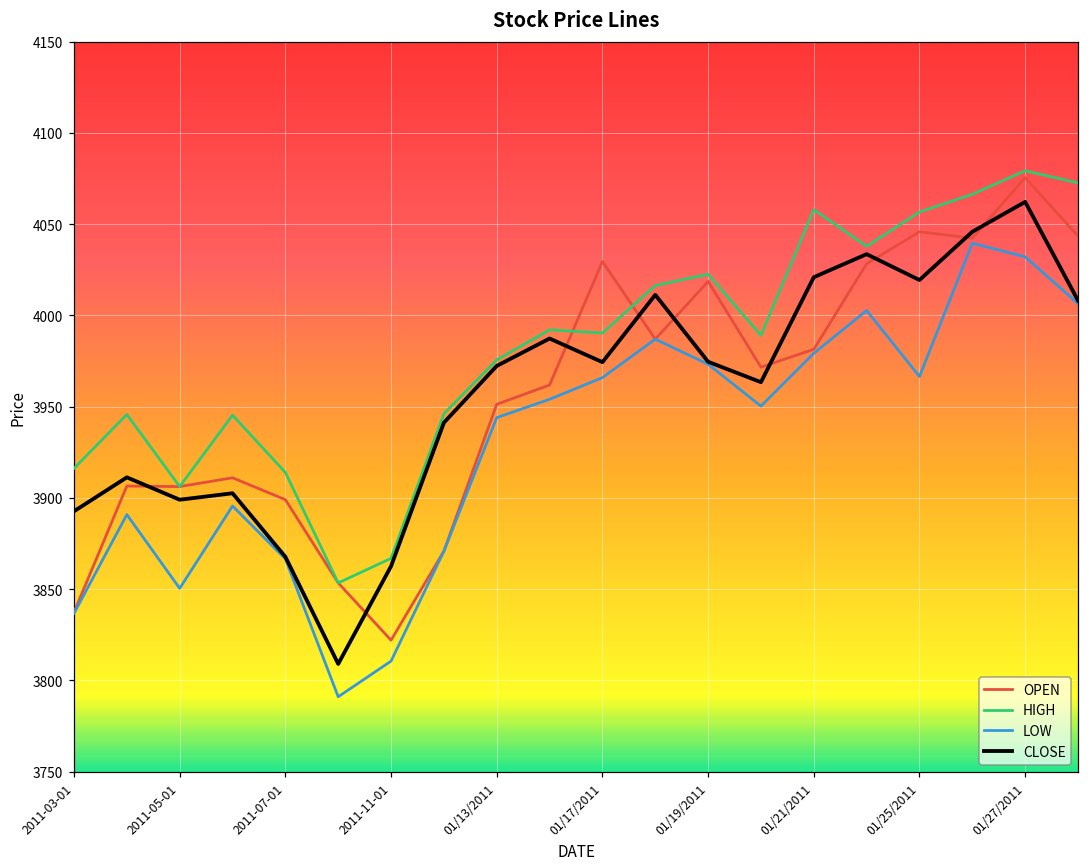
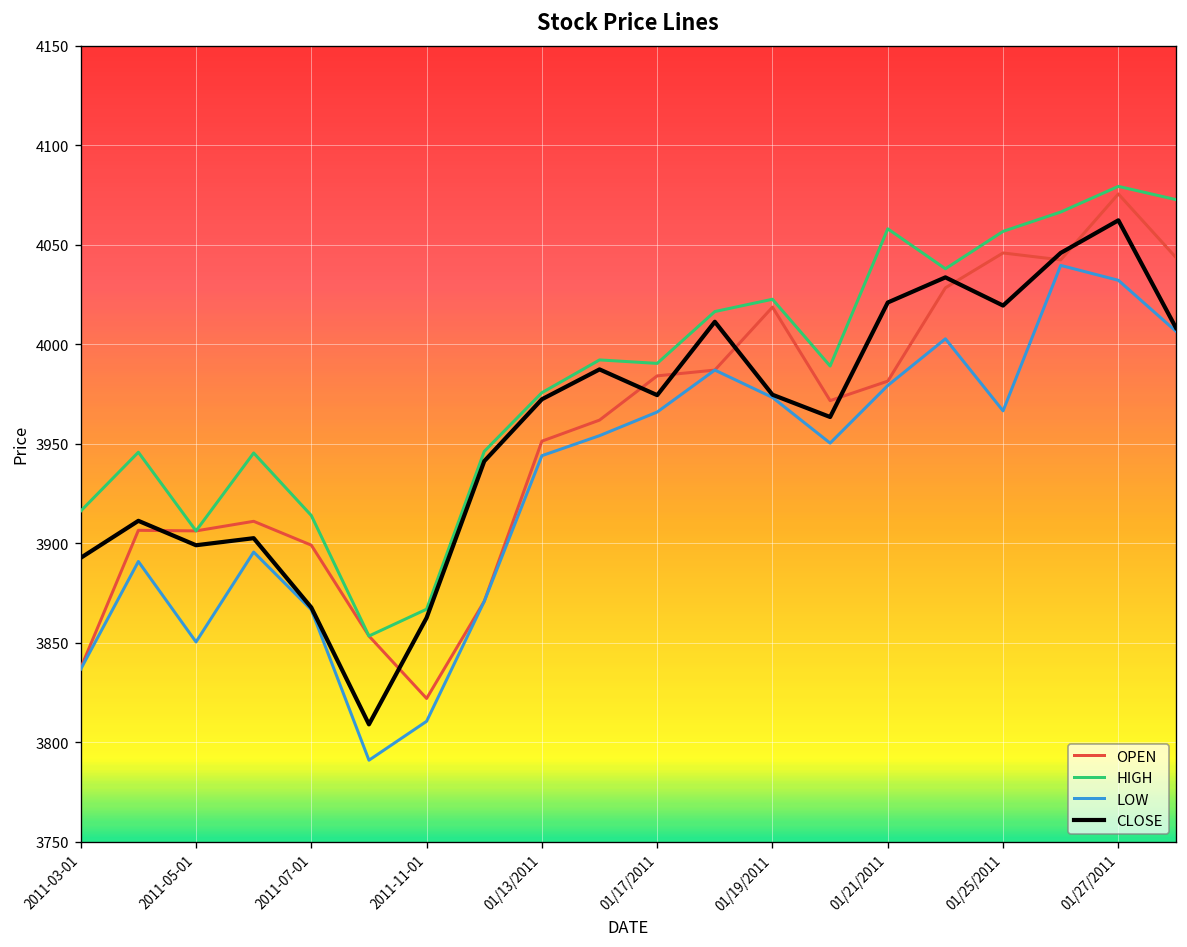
OPEN, 01/17/2011: 4030 -> 3984
